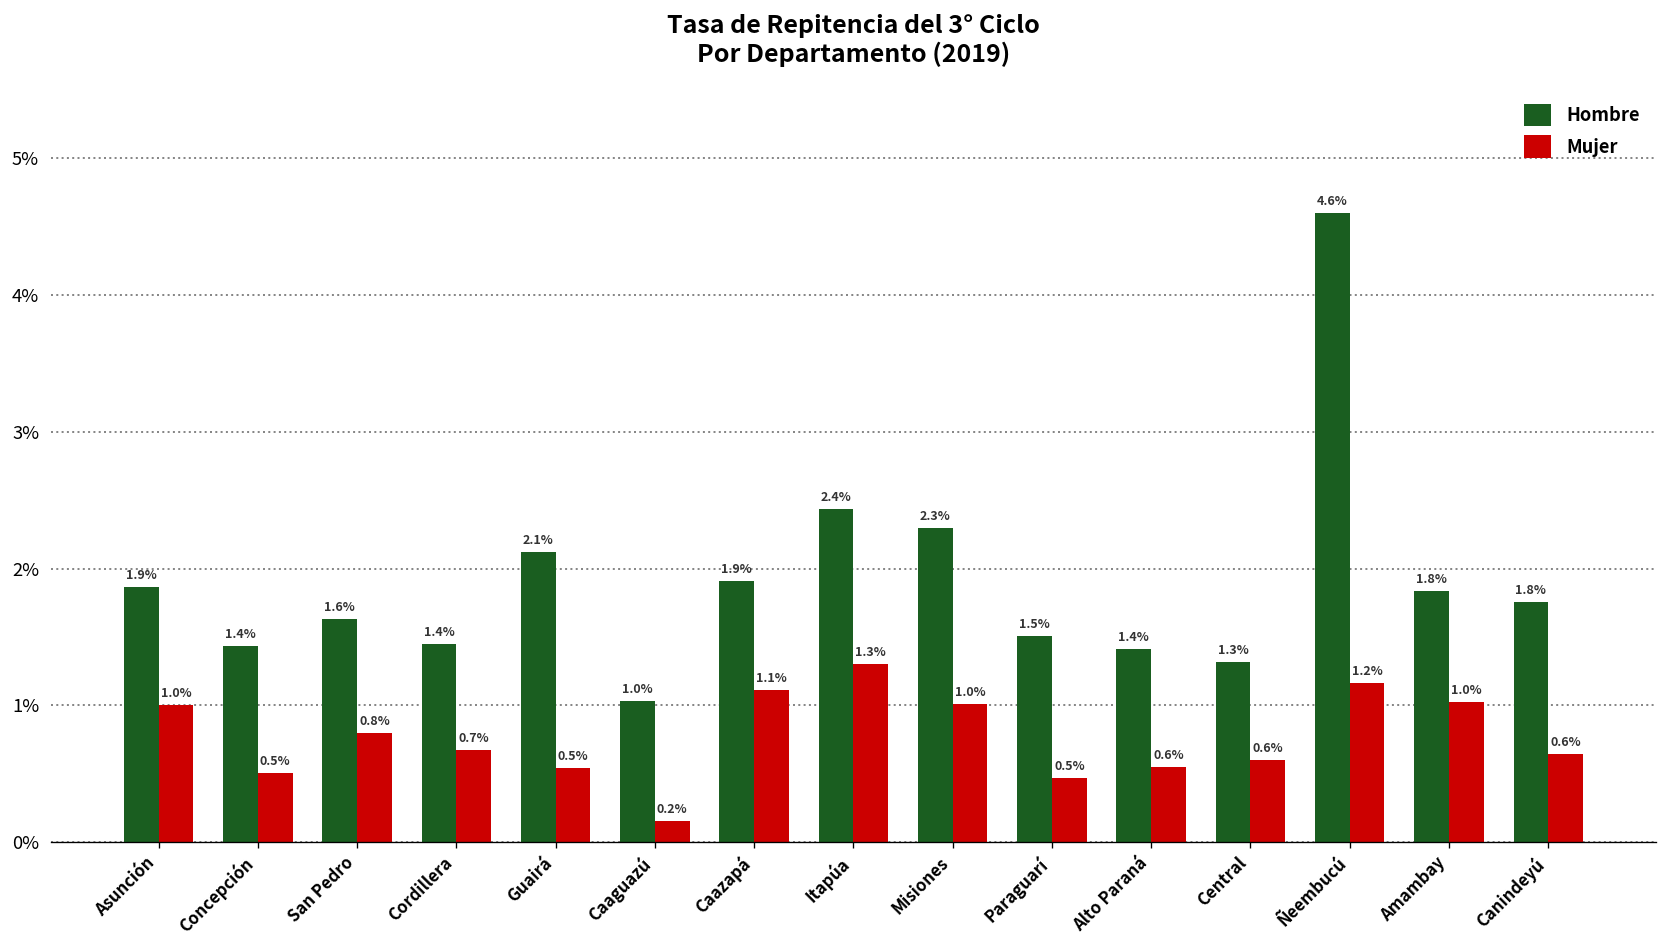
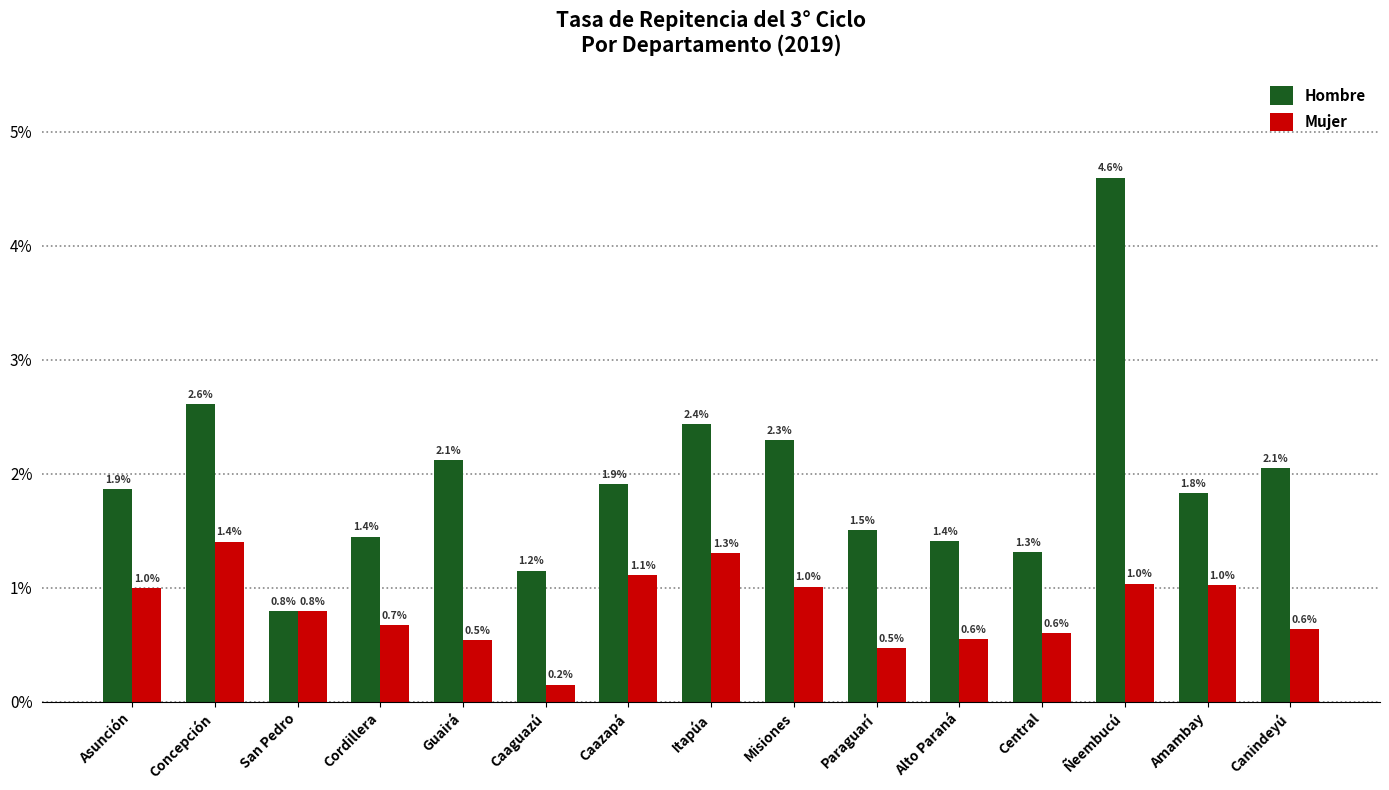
Hombre, Concepción: 1.4% -> 2.6%
Mujer, Concepción: 0.5% -> 1.4%
Hombre, San Pedro: 1.6% -> 0.8%
Hombre, Caaguazú: 1.0% -> 1.2%
Mujer, Ñeembucú: 1.2% -> 1.0%
Hombre, Canindeyú: 1.8% -> 2.1%
